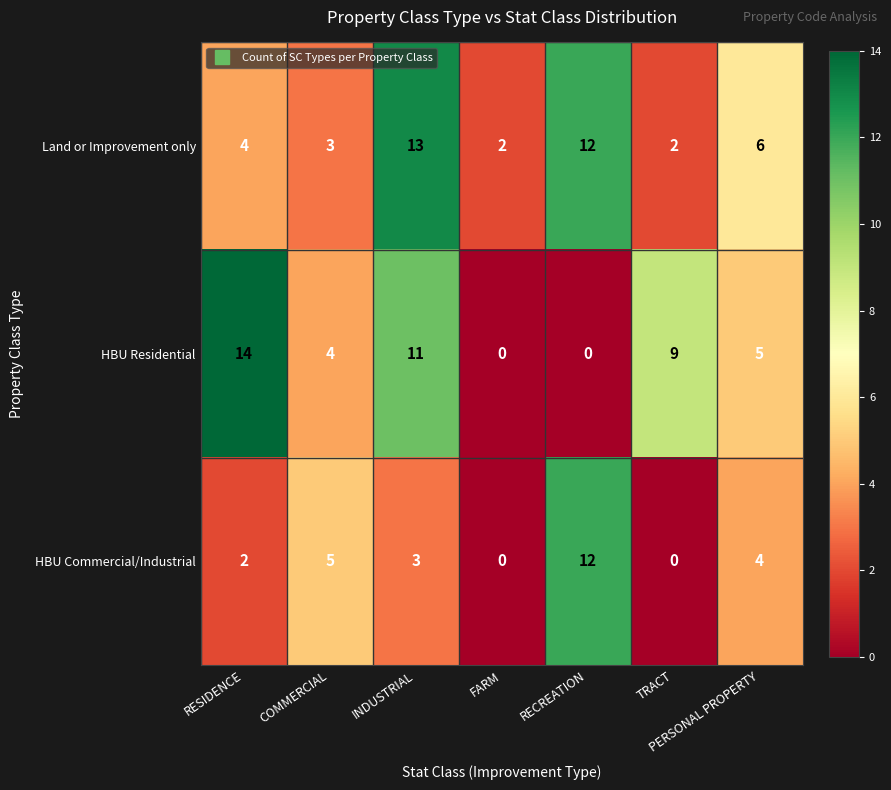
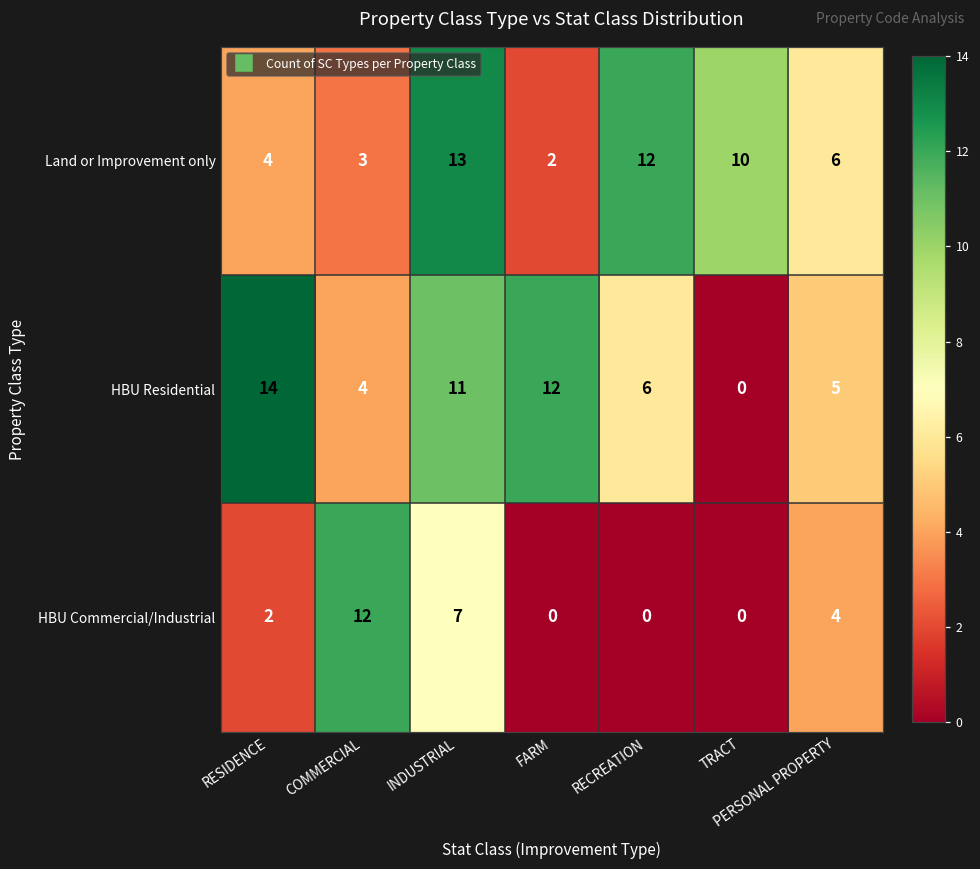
Land or Improvement only, TRACT: 2 -> 10
HBU Residential, FARM: 0 -> 12
HBU Residential, RECREATION: 0 -> 6
HBU Residential, TRACT: 9 -> 0
HBU Commercial/Industrial, COMMERCIAL: 5 -> 12
HBU Commercial/Industrial, INDUSTRIAL: 3 -> 7
HBU Commercial/Industrial, RECREATION: 12 -> 0
